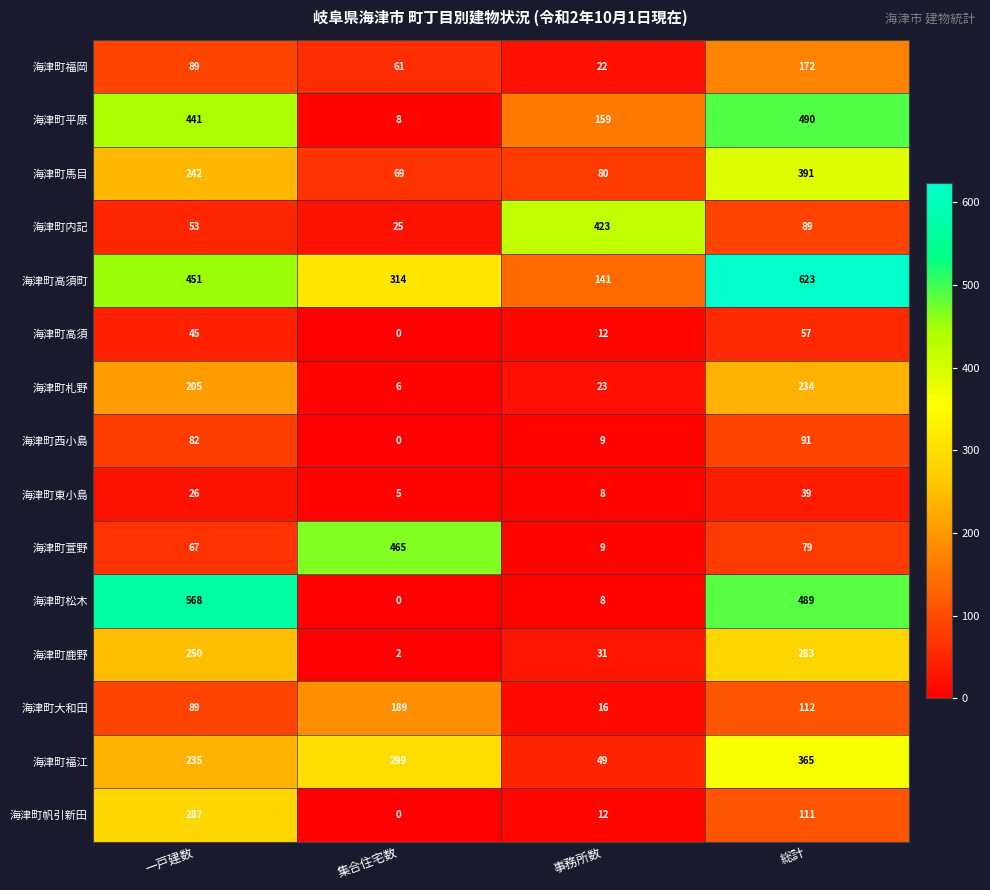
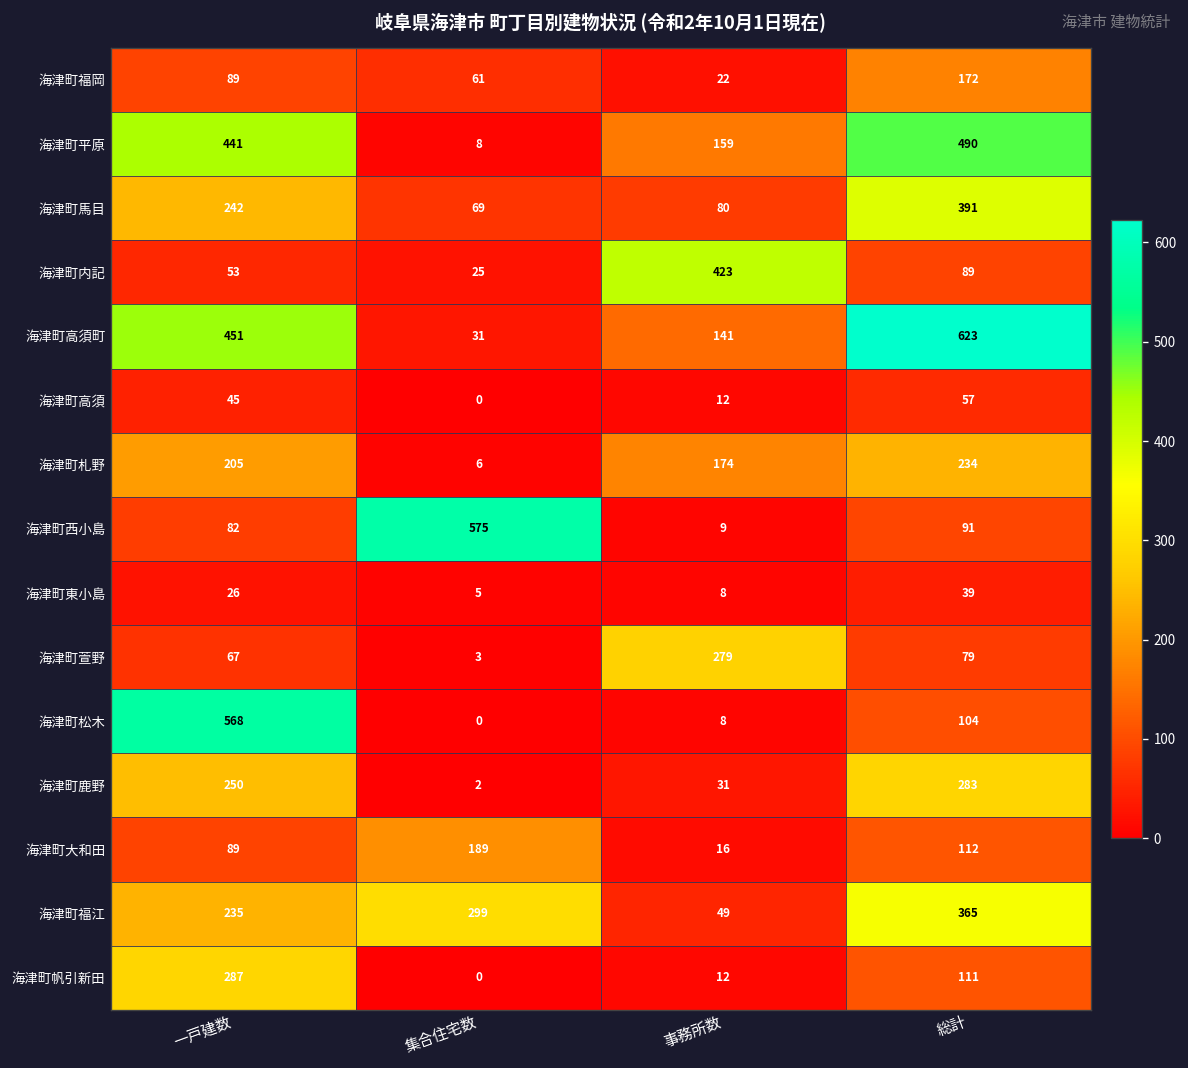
海津町高須町, 集合住宅数: 314 -> 31
海津町札野, 事務所数: 23 -> 174
海津町西小島, 集合住宅数: 0 -> 575
海津町萱野, 集合住宅数: 465 -> 3
海津町萱野, 事務所数: 9 -> 279
海津町松木, 総計: 489 -> 104
